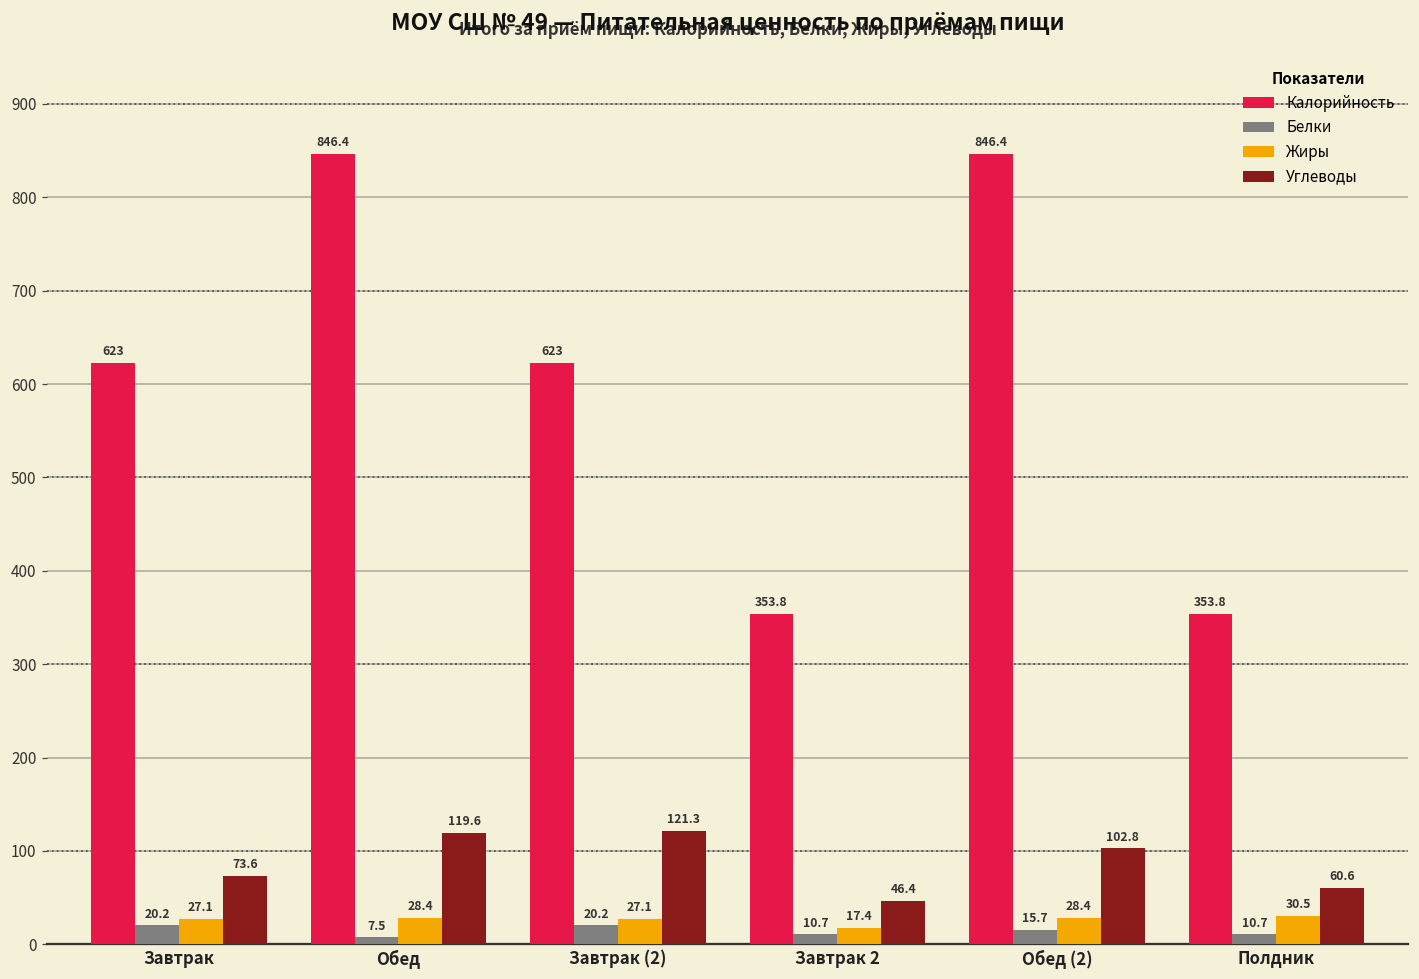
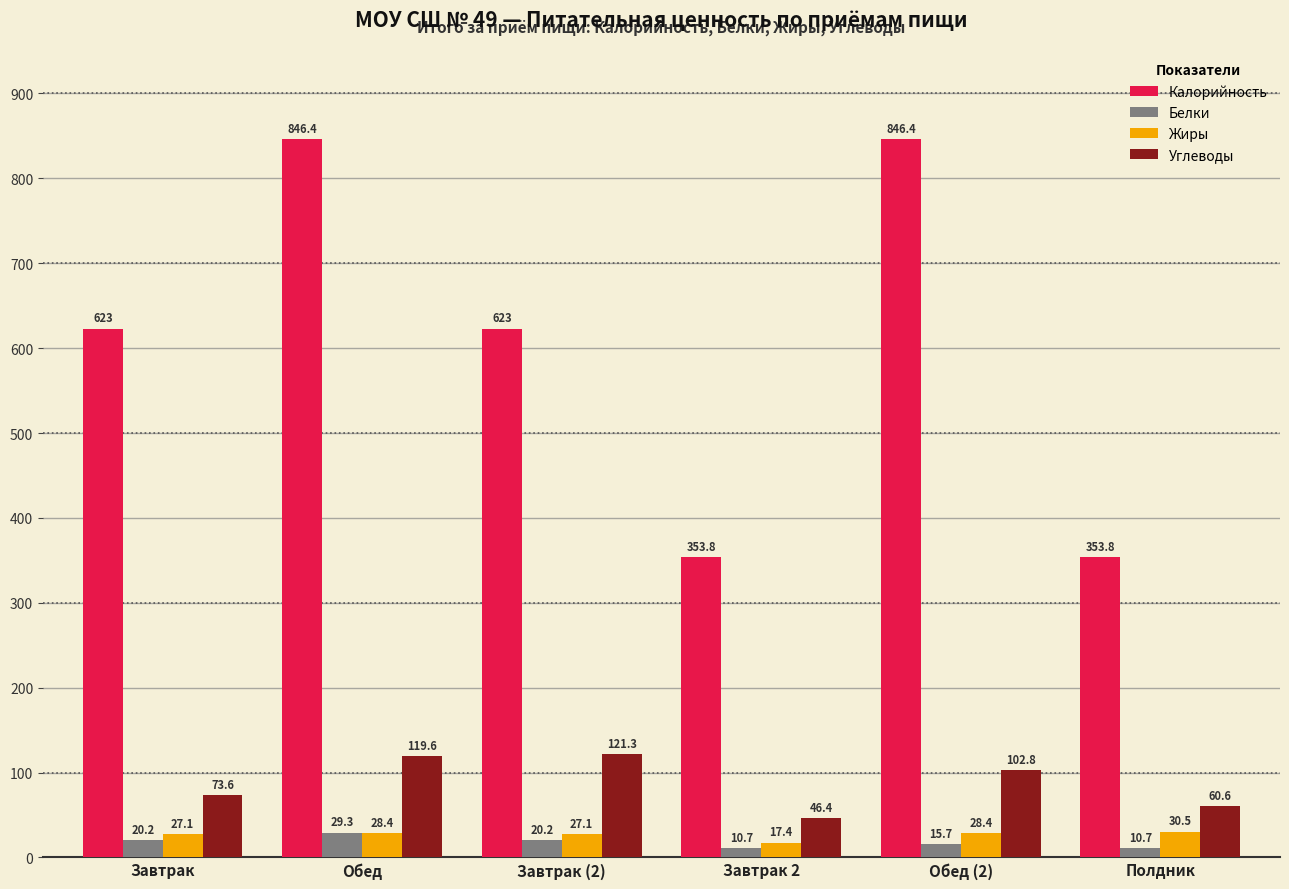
Белки, Обед: 7.5 -> 29.3
